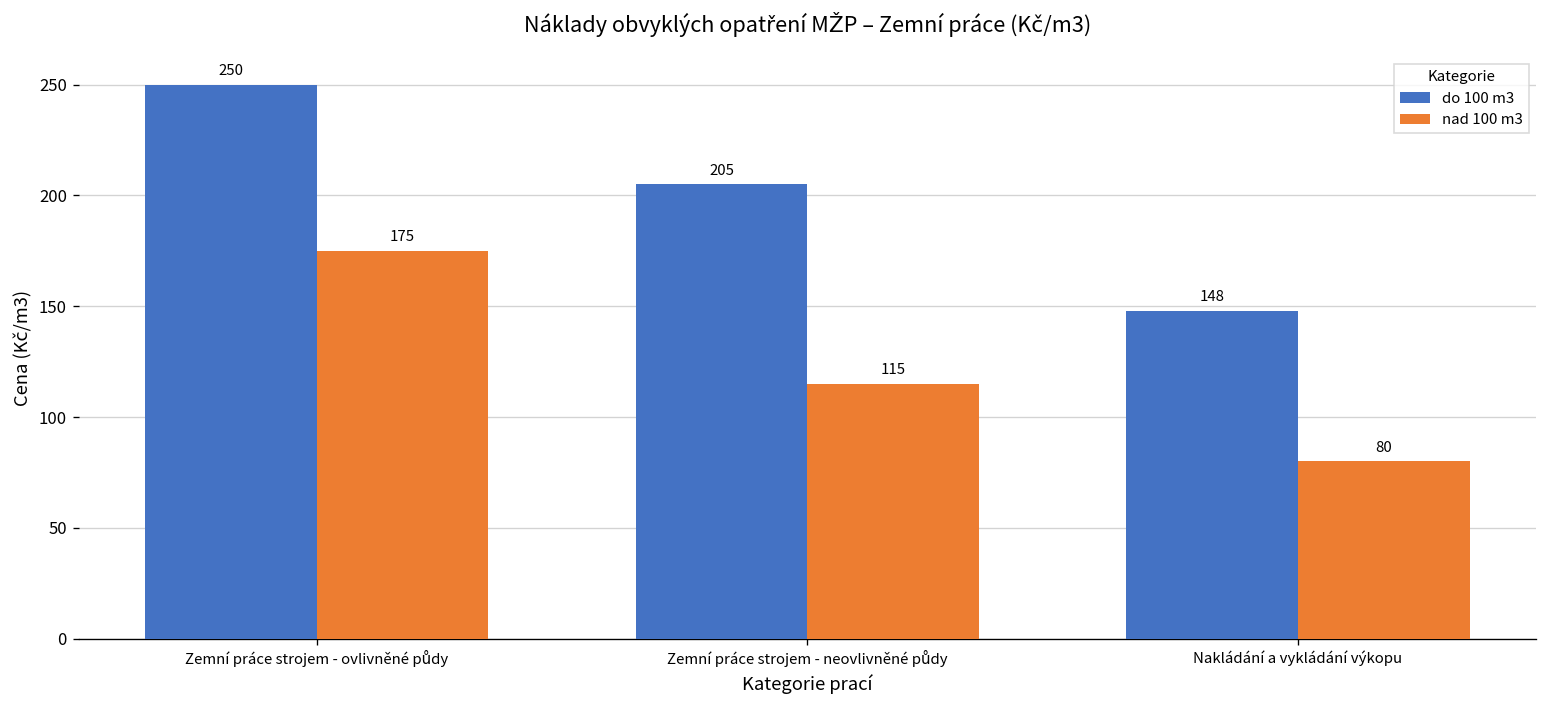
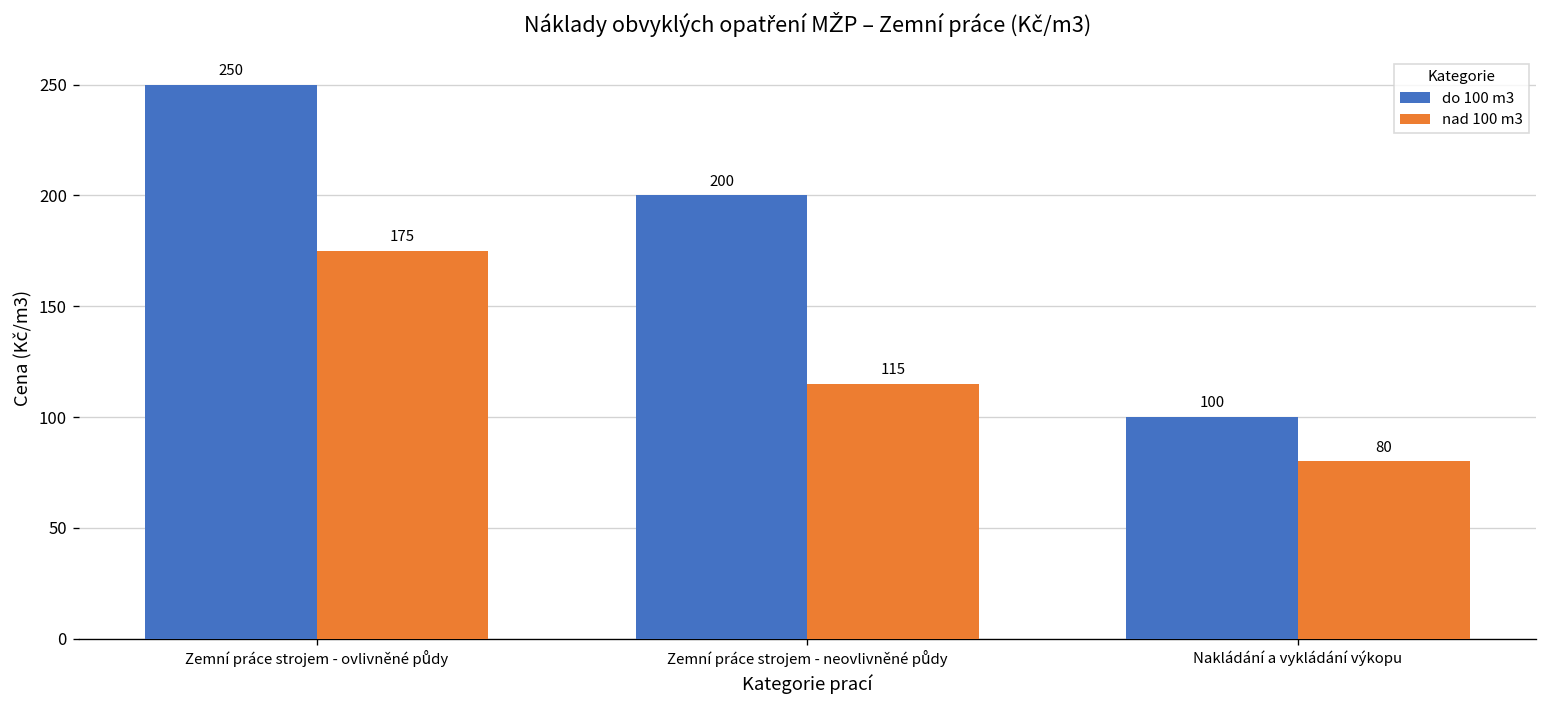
do 100 m3, Zemní práce strojem - neovlivněné půdy: 205 -> 200
do 100 m3, Nakládání a vykládání výkopu: 148 -> 100
